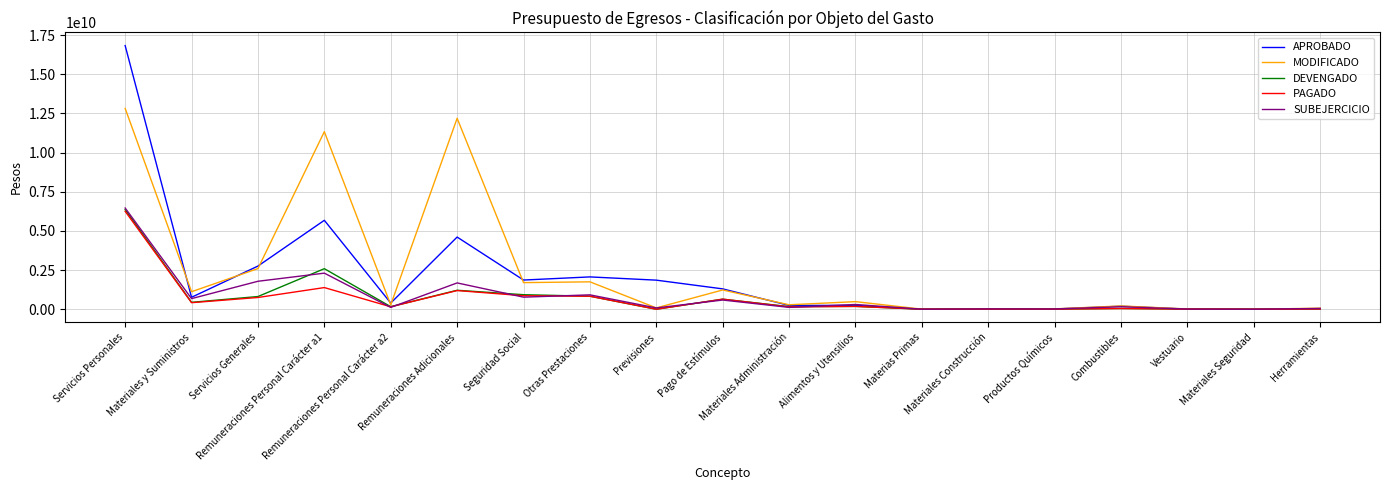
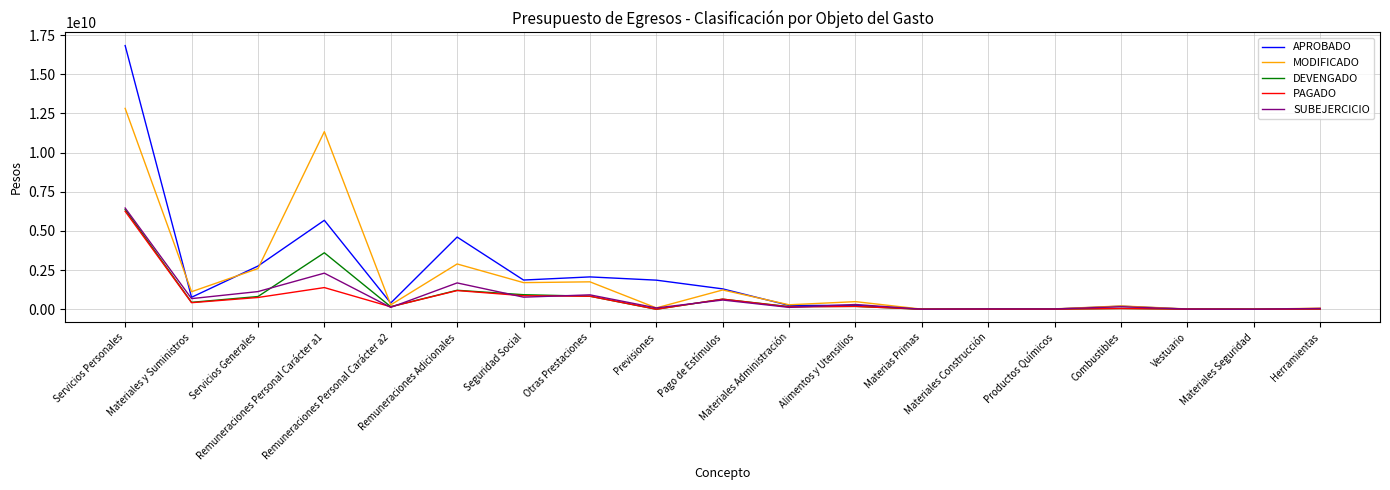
SUBEJERCICIO, Servicios Generales: 1800000000 -> 1100000000
DEVENGADO, Remuneraciones Personal Carácter a1: 2600000000 -> 3600000000
MODIFICADO, Remuneraciones Adicionales: 12200000000 -> 2900000000
